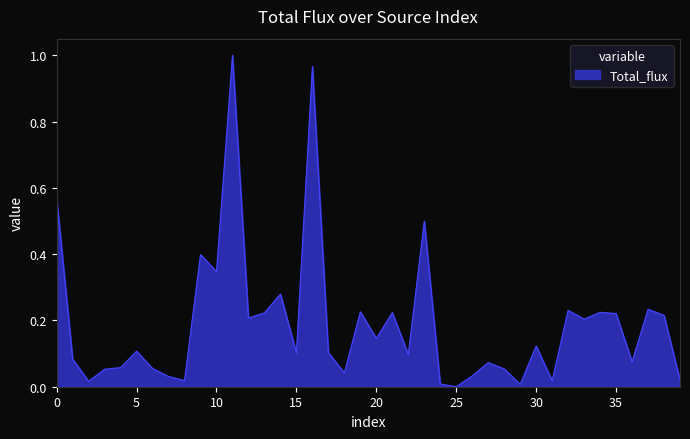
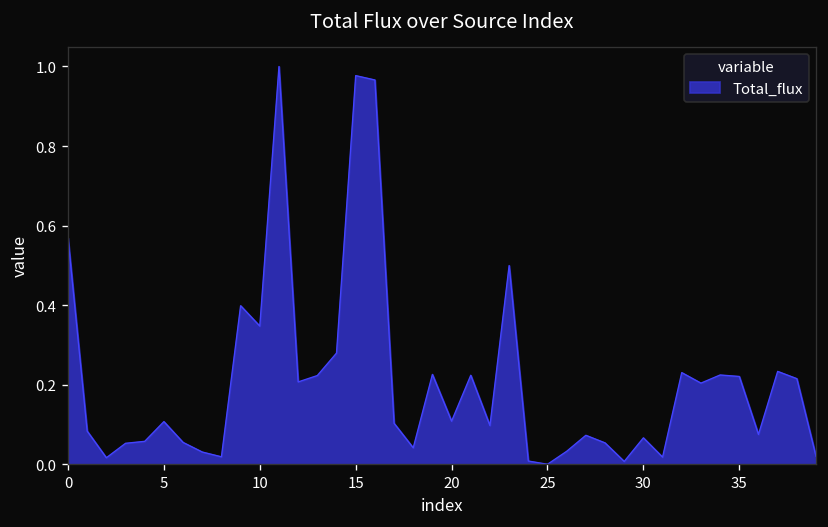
15: 0.10 -> 0.98
20: 0.15 -> 0.11
30: 0.12 -> 0.07
